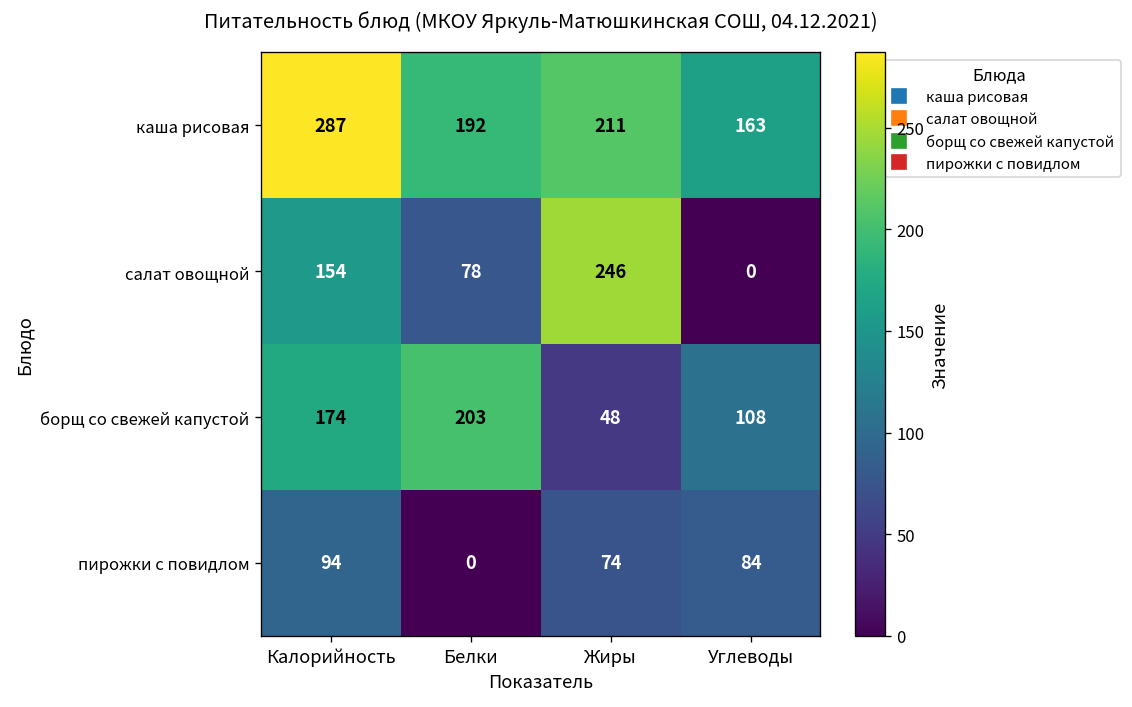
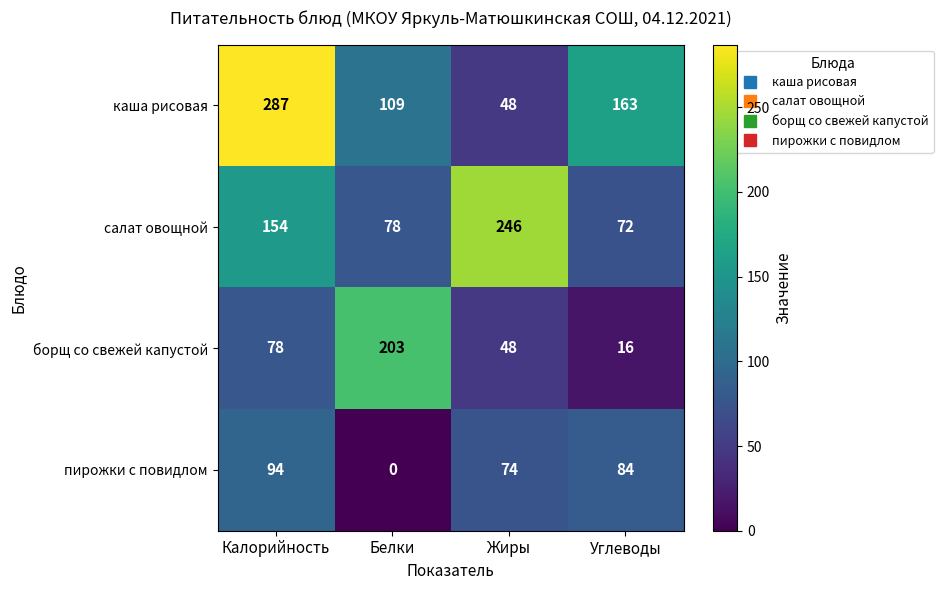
каша рисовая, Белки: 192 -> 109
каша рисовая, Жиры: 211 -> 48
салат овощной, Углеводы: 0 -> 72
борщ со свежей капустой, Калорийность: 174 -> 78
борщ со свежей капустой, Углеводы: 108 -> 16
